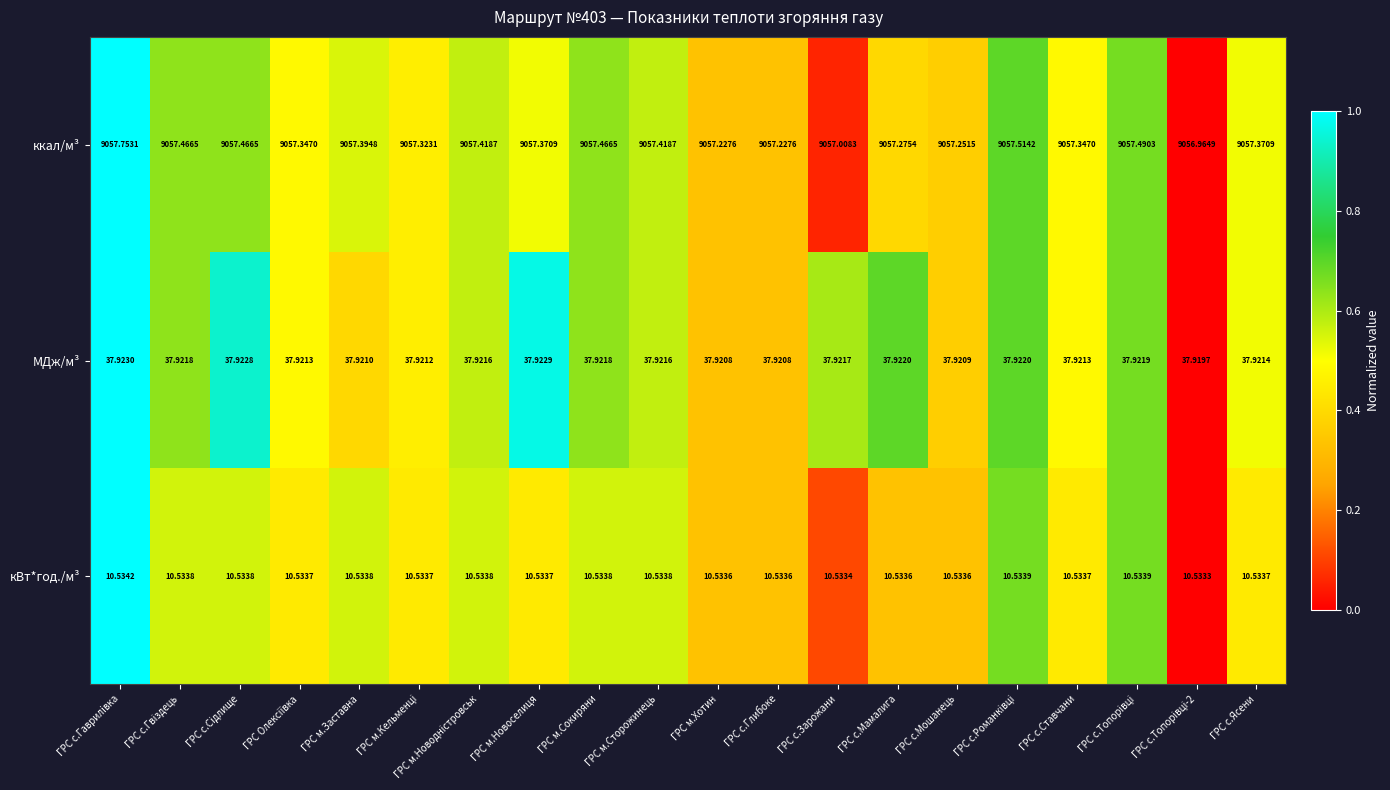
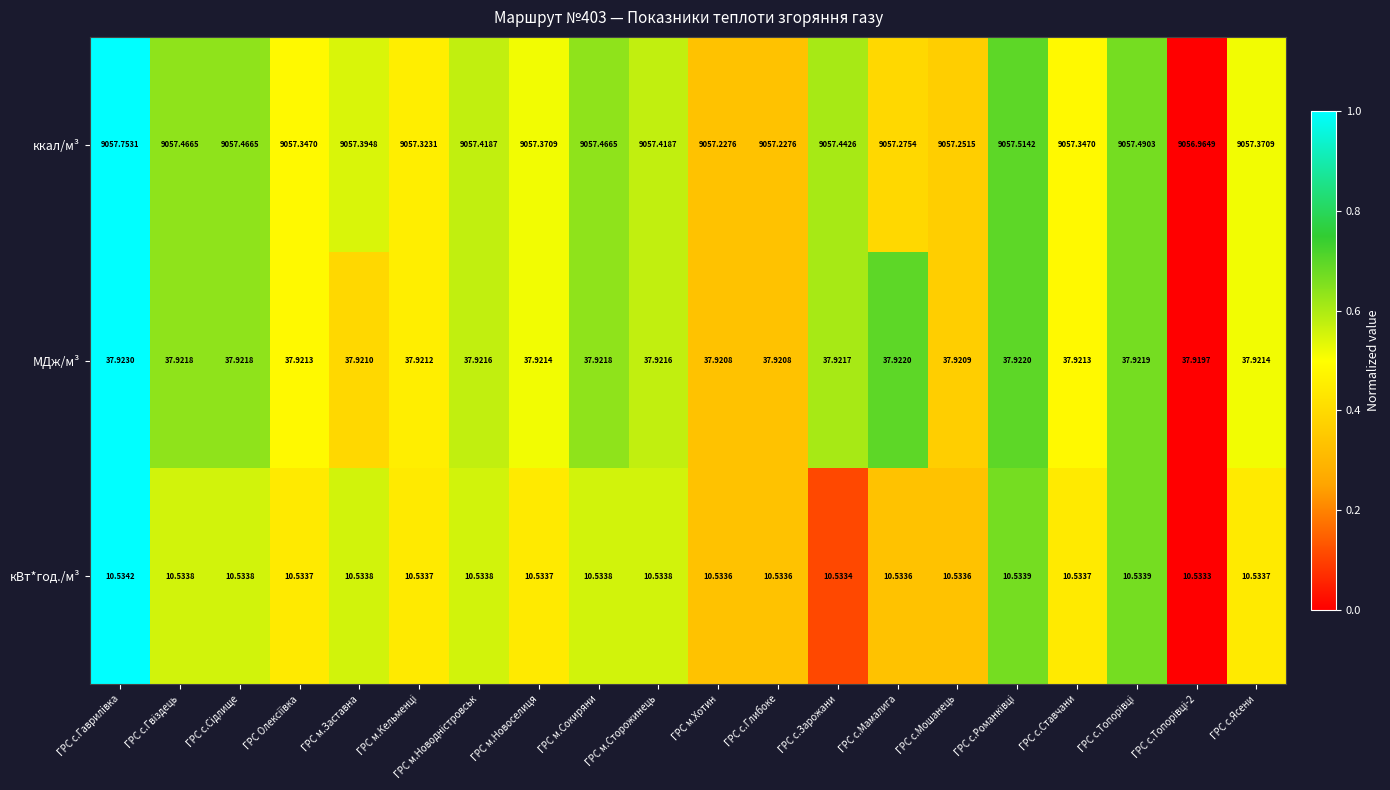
ккал/м³, ГРС с.Зарожани: 9057.0083 -> 9057.4426
МДж/м³, ГРС с.Сідлище: 37.9228 -> 37.9218
МДж/м³, ГРС м.Новоселиця: 37.9229 -> 37.9214
